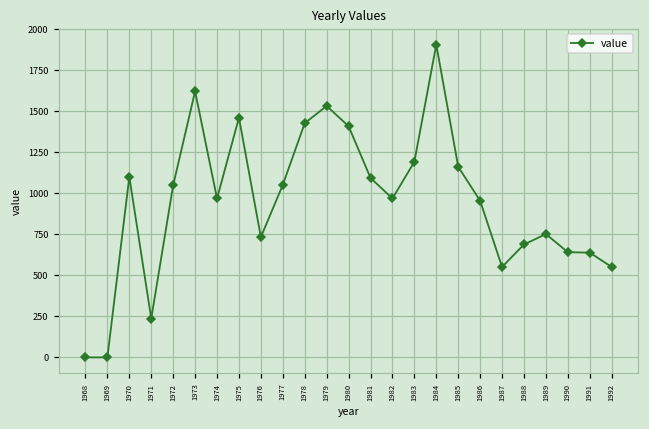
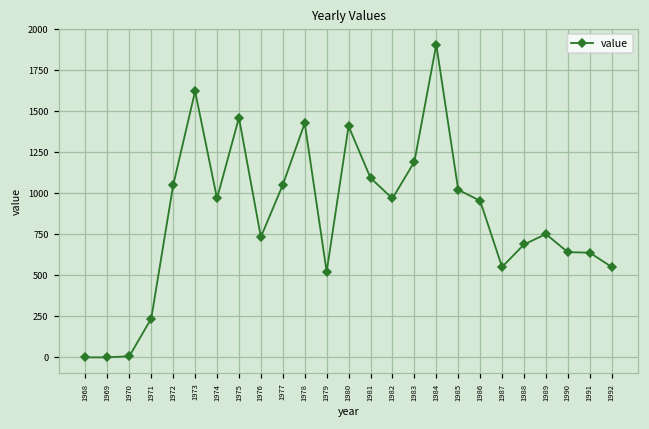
1970: 1100 -> 10
1979: 1530 -> 520
1985: 1160 -> 1020
